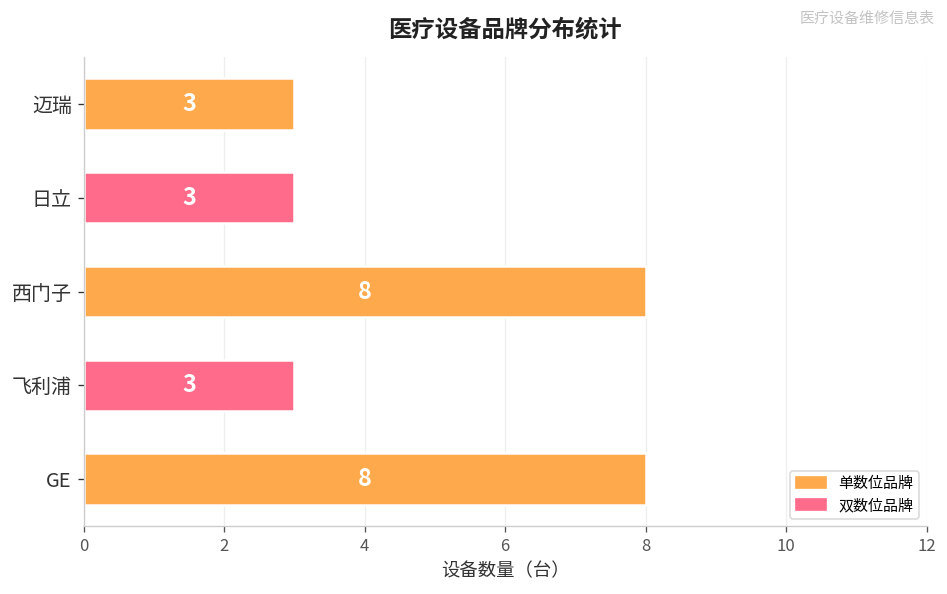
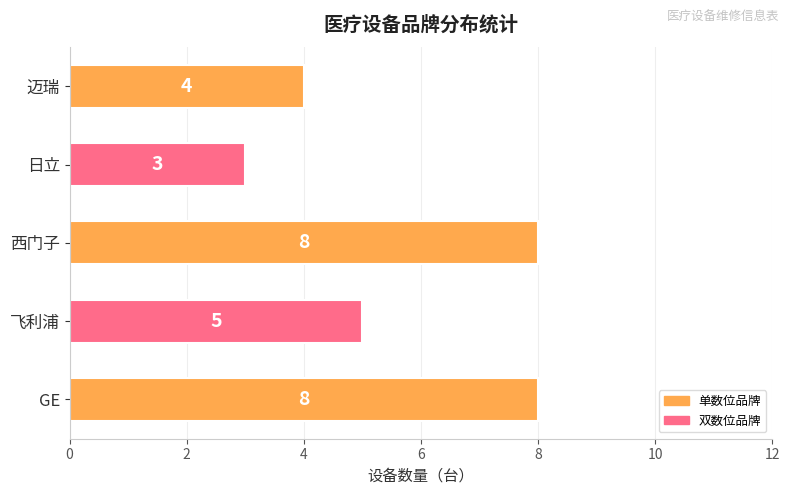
迈瑞: 3 -> 4
飞利浦: 3 -> 5
